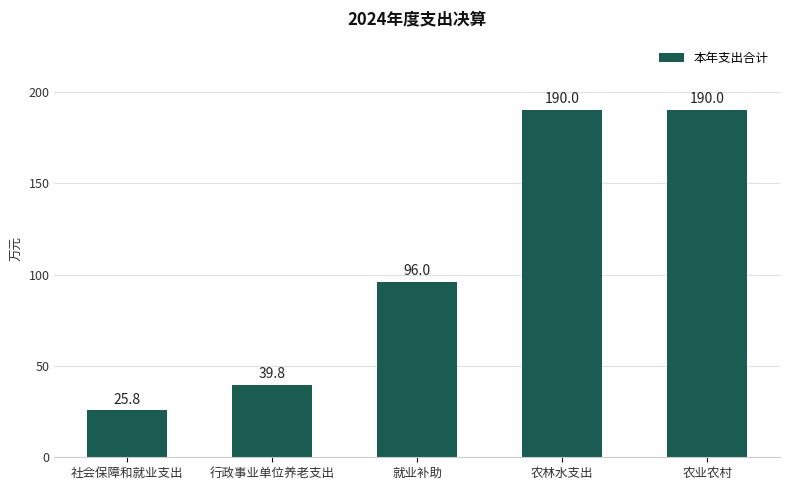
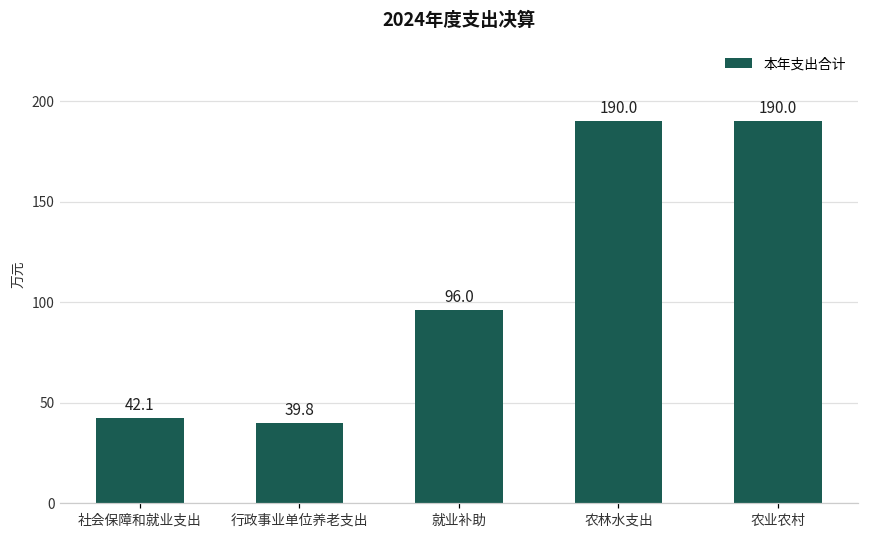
社会保障和就业支出: 25.8 -> 42.1
